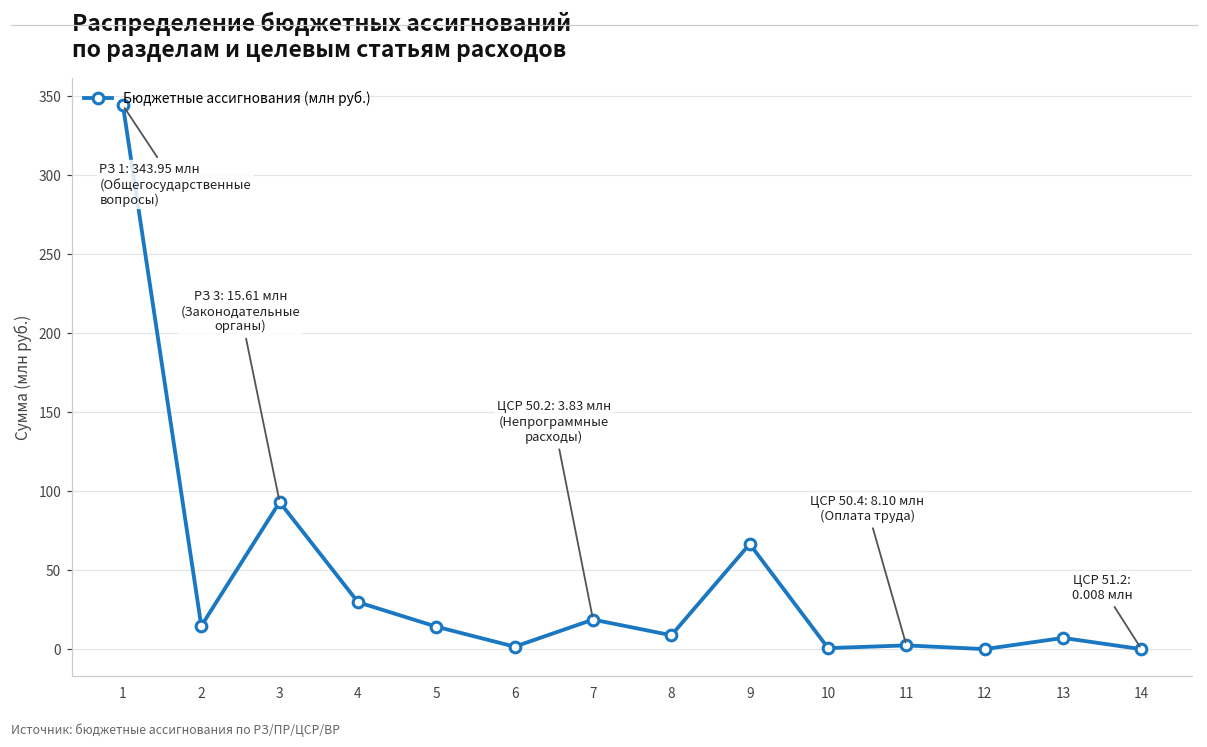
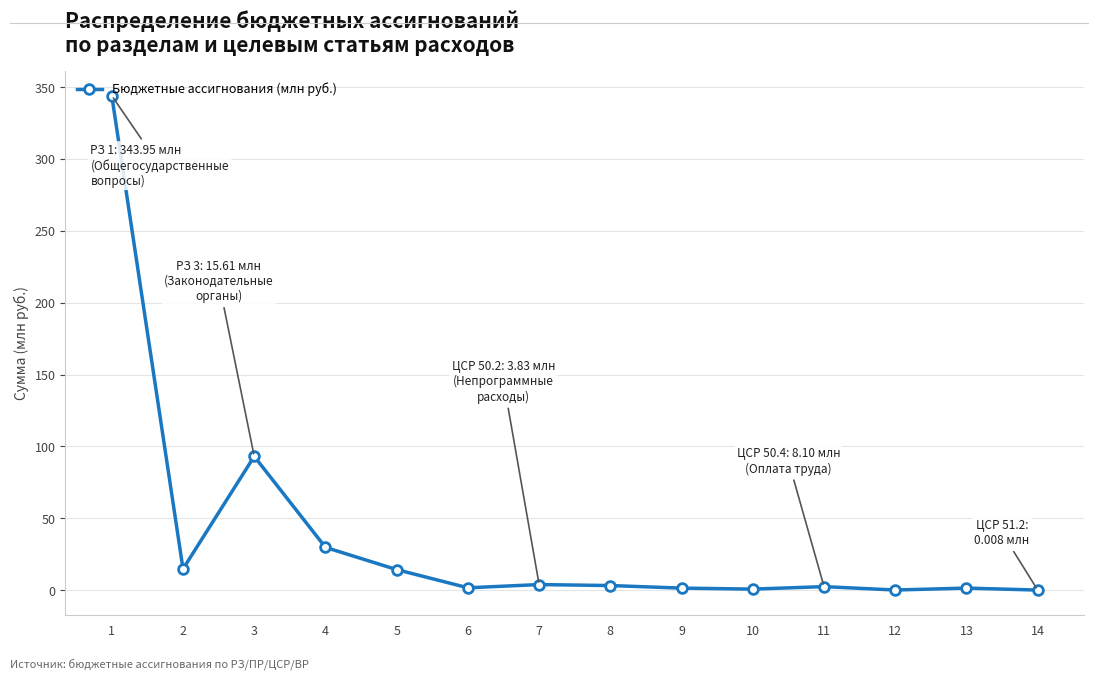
7: 19 -> 4
8: 9 -> 3
9: 67 -> 1
13: 7 -> 1
